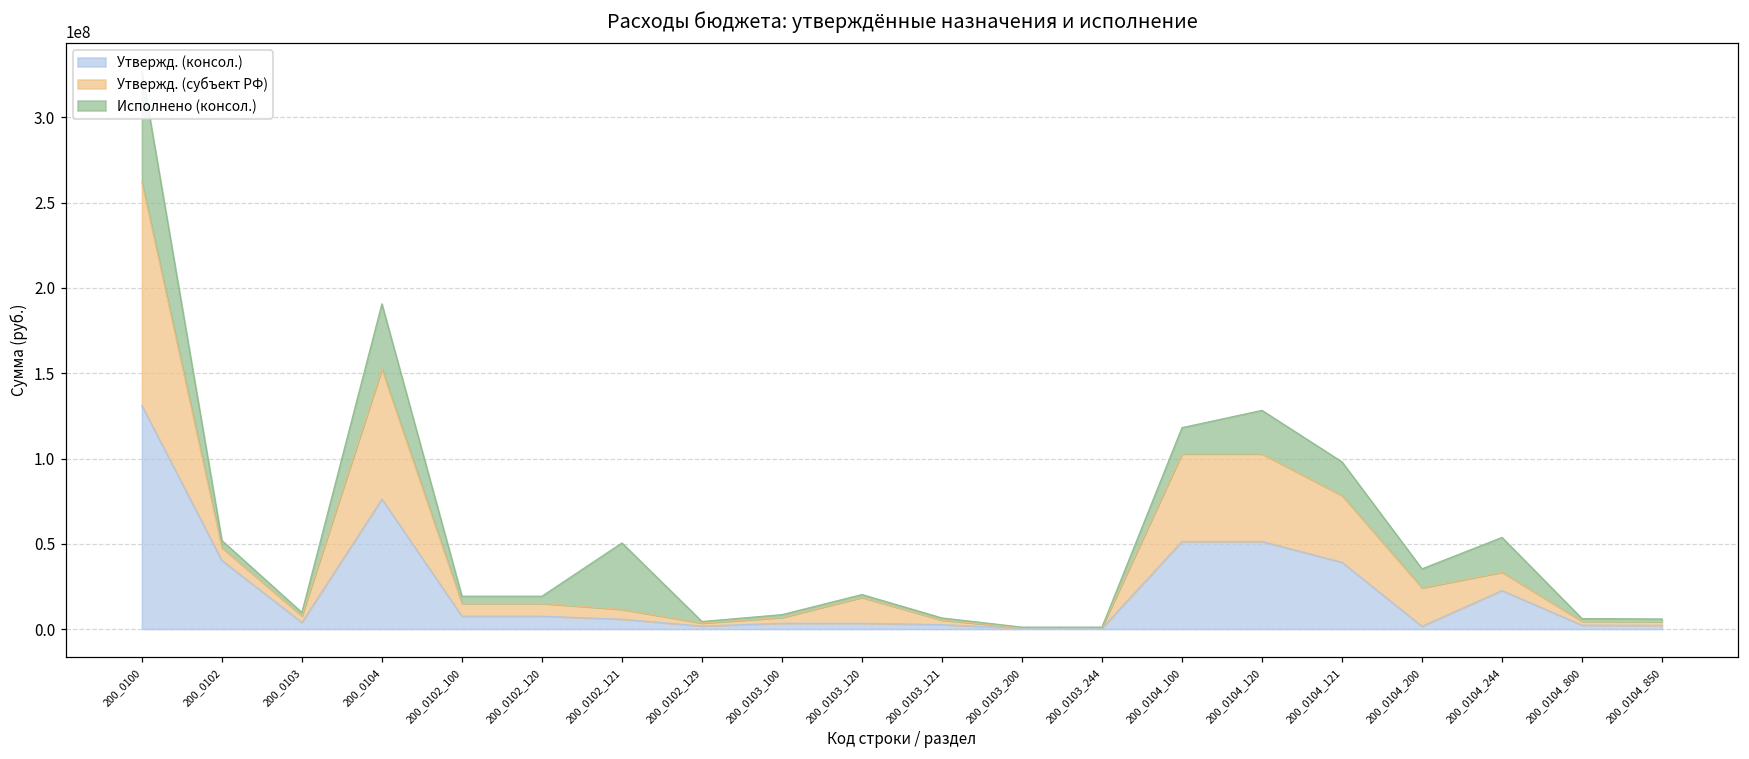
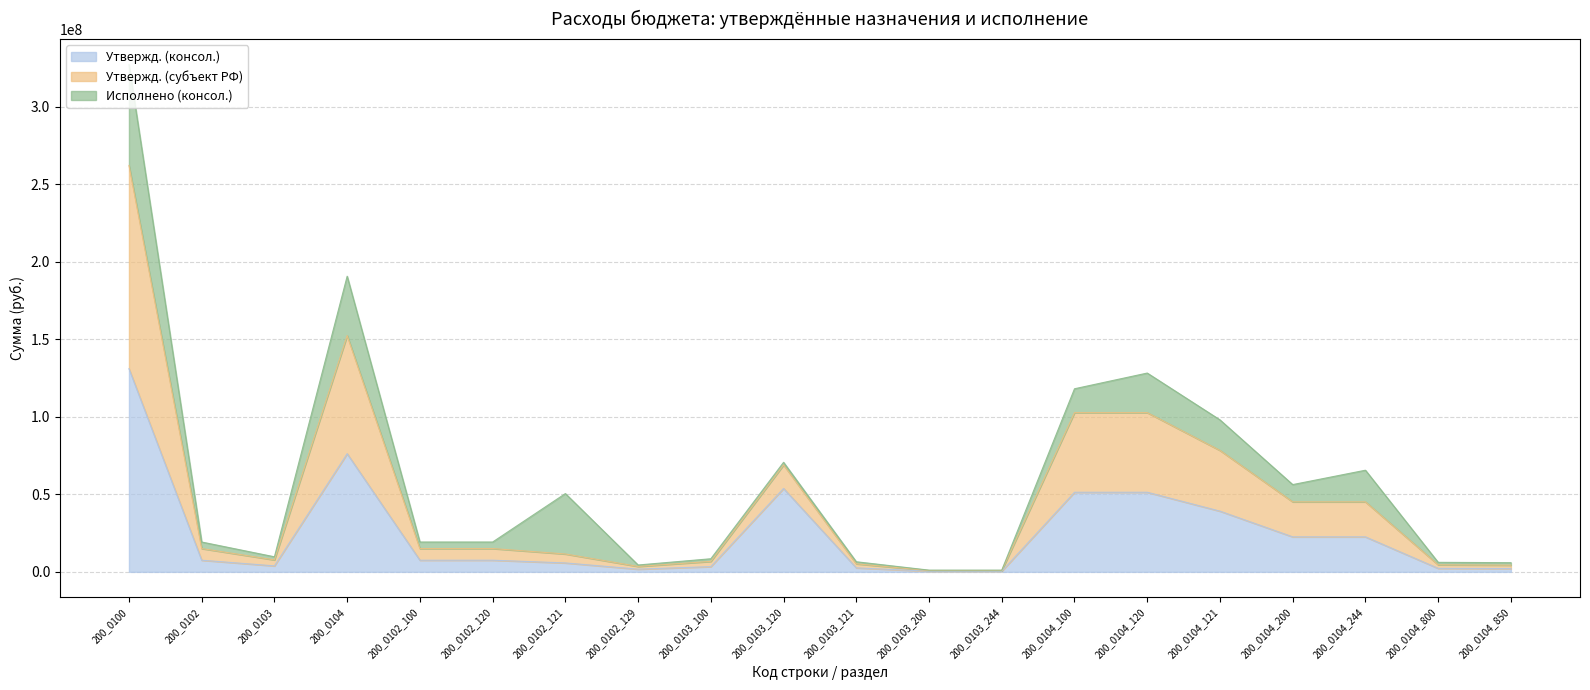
Утвержд. (консол.), 200_0102: 40000000 -> 8000000
Утвержд. (консол.), 200_0103_120: 3000000 -> 54000000
Утвержд. (консол.), 200_0104_200: 2000000 -> 23000000
Утвержд. (субъект РФ), 200_0104_244: 11000000 -> 23000000
